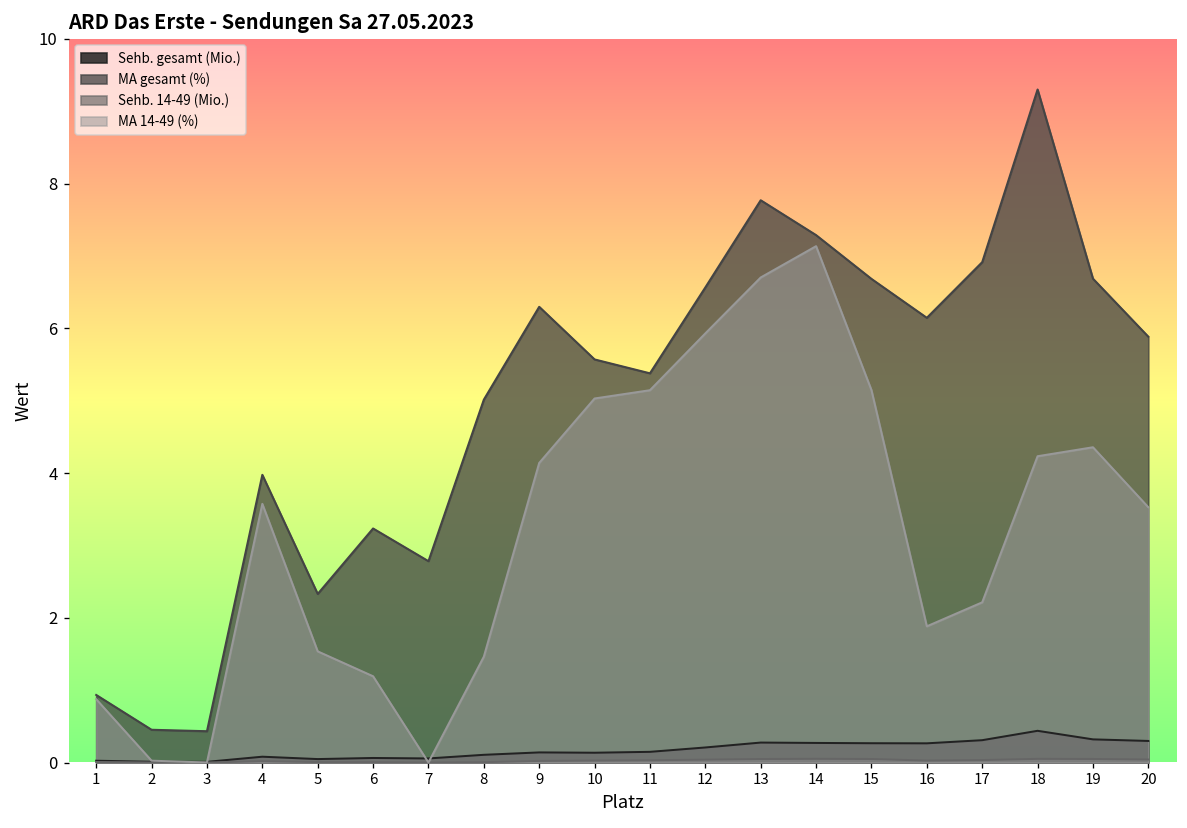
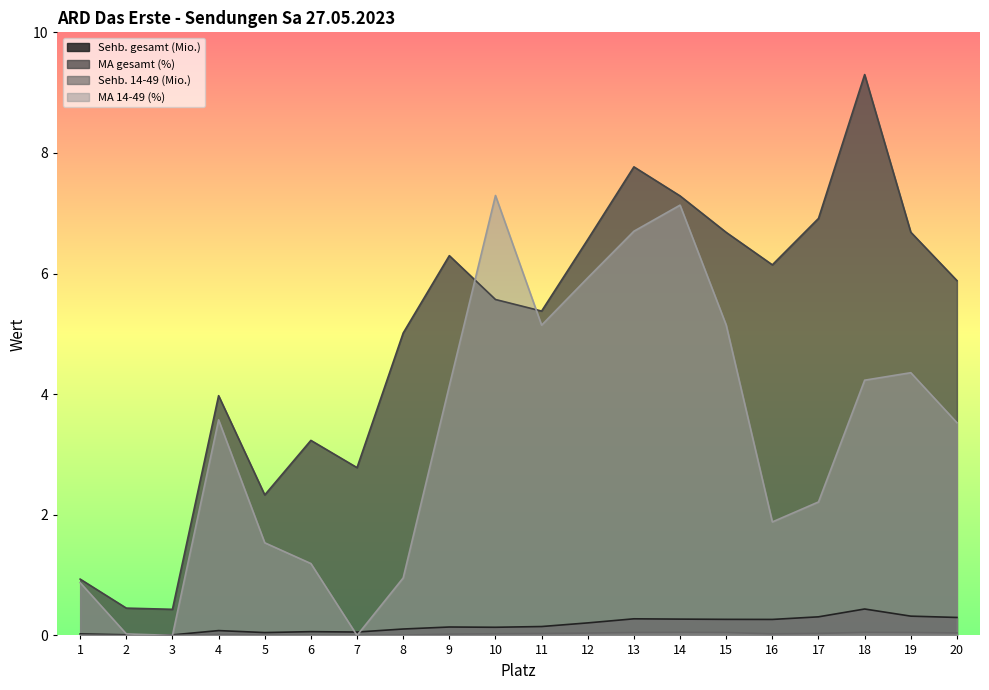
MA 14-49 (%), 8: 1.5 -> 1.0
MA 14-49 (%), 10: 5.0 -> 7.3
